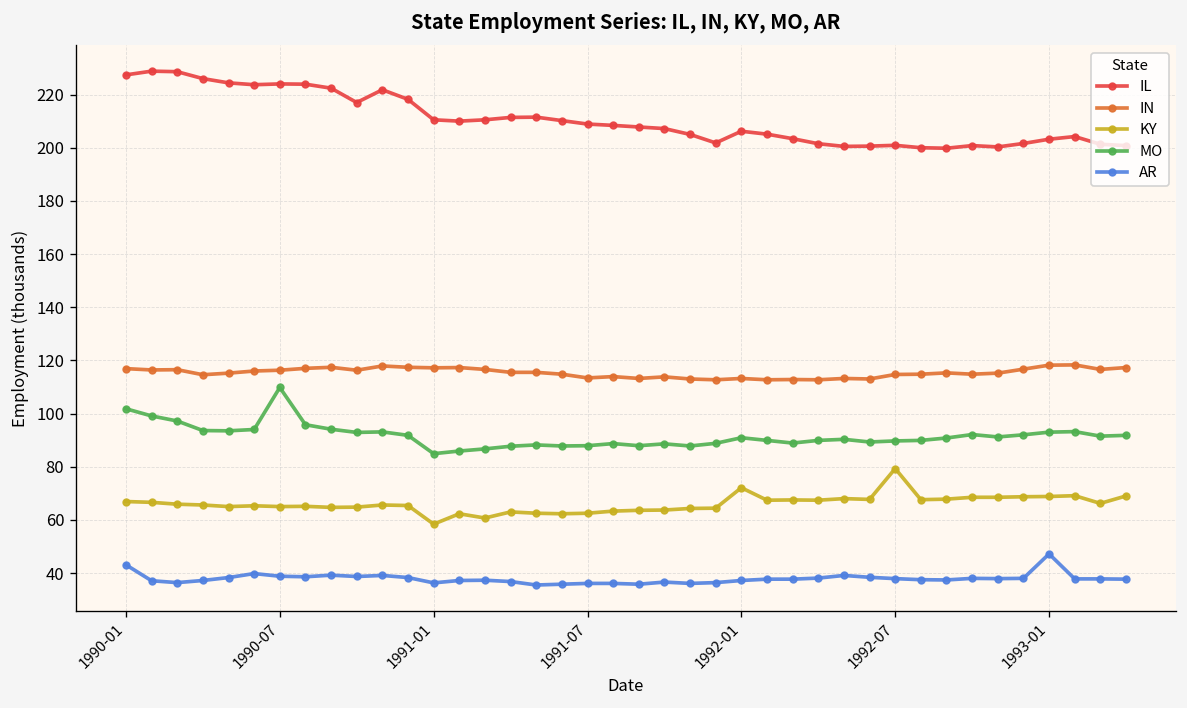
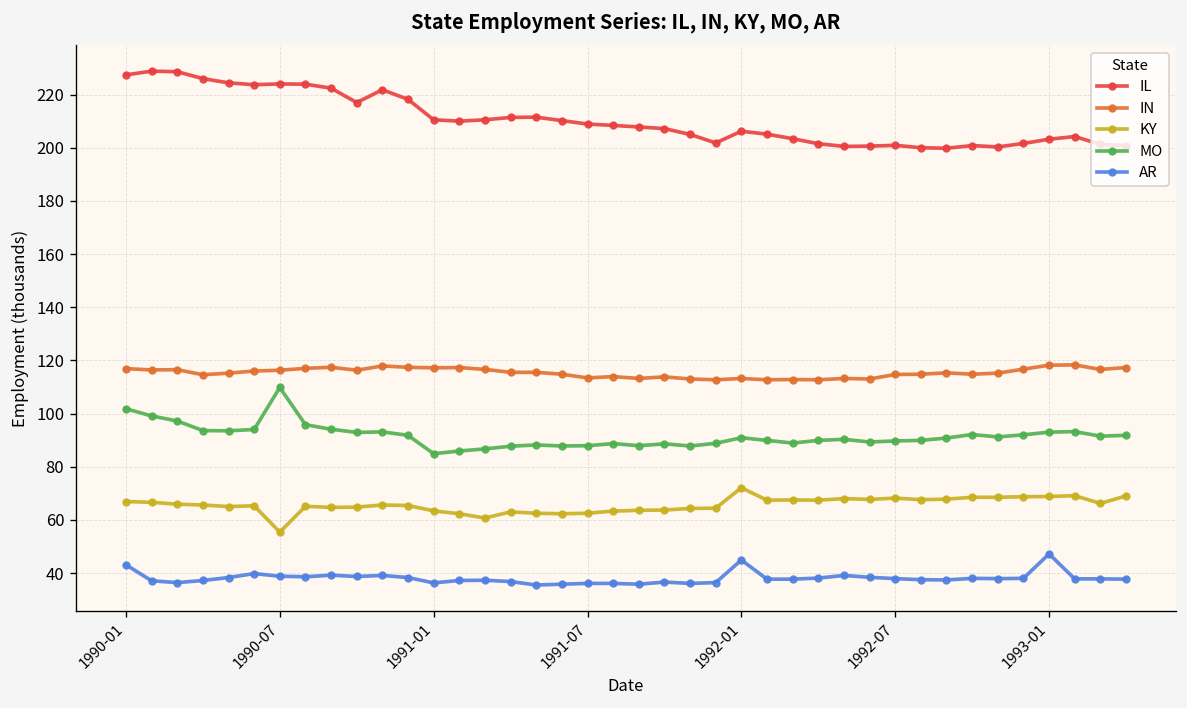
KY, 1990-07: 65 -> 55
KY, 1991-01: 58 -> 63
AR, 1992-01: 37 -> 45
KY, 1992-07: 79 -> 68
